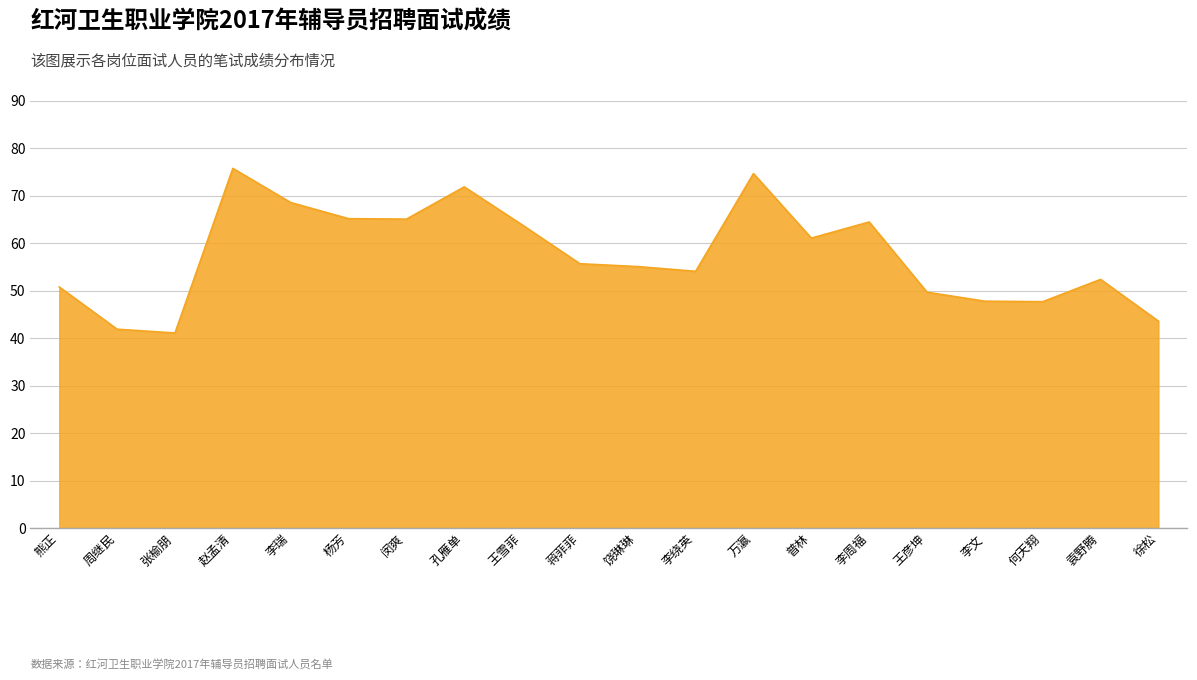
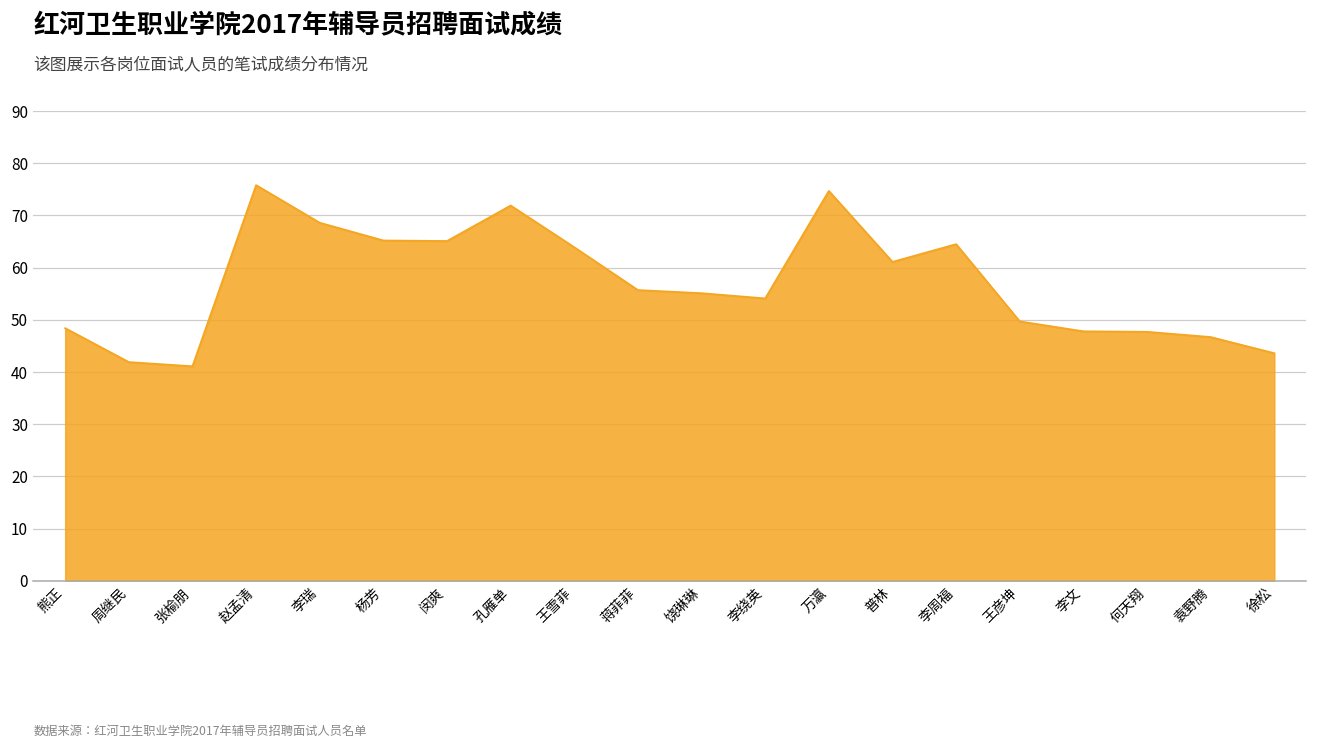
熊正: 51 -> 48
袁野腾: 52 -> 47
